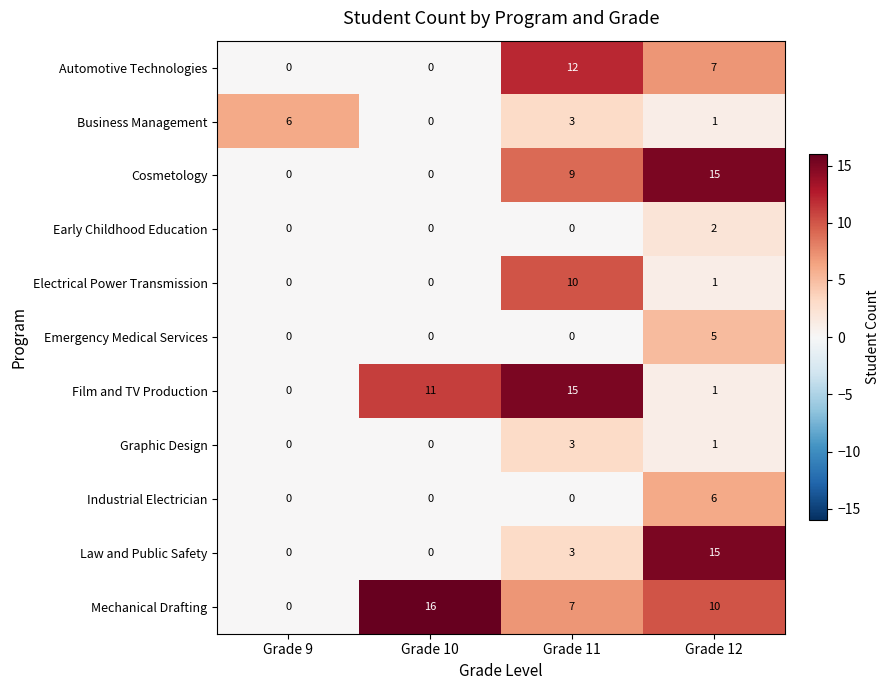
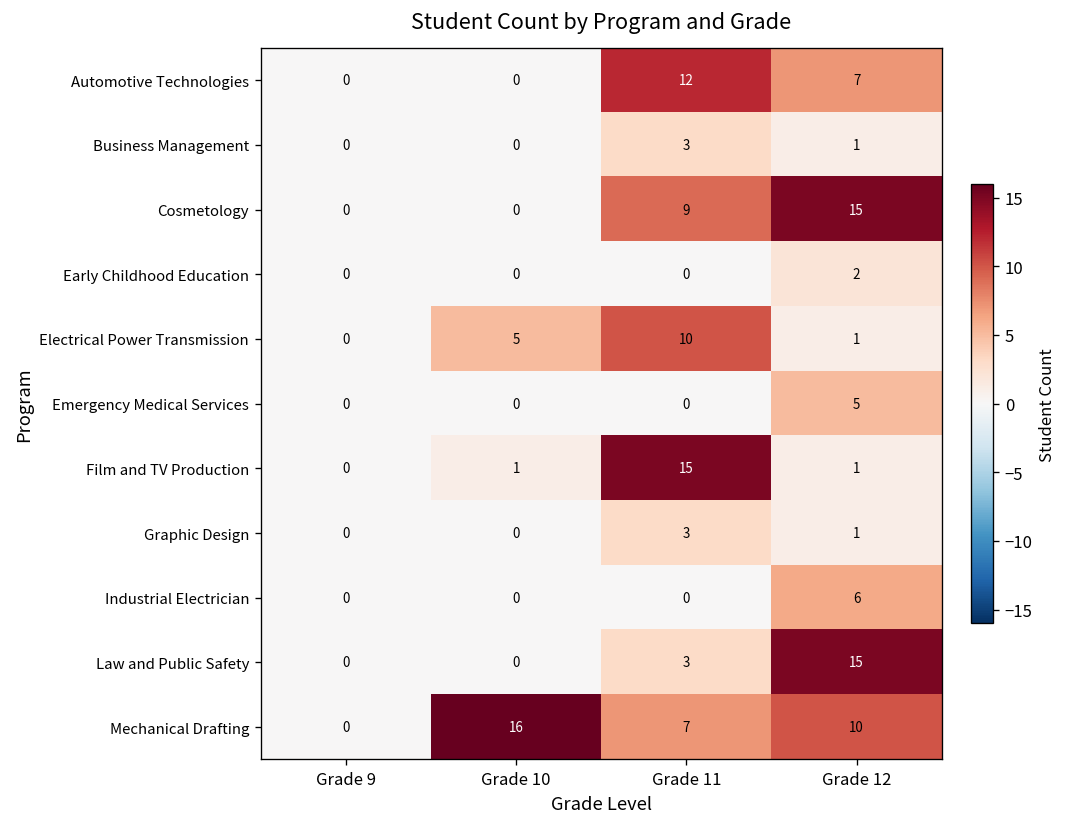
Business Management, Grade 9: 6 -> 0
Electrical Power Transmission, Grade 10: 0 -> 5
Film and TV Production, Grade 10: 11 -> 1
